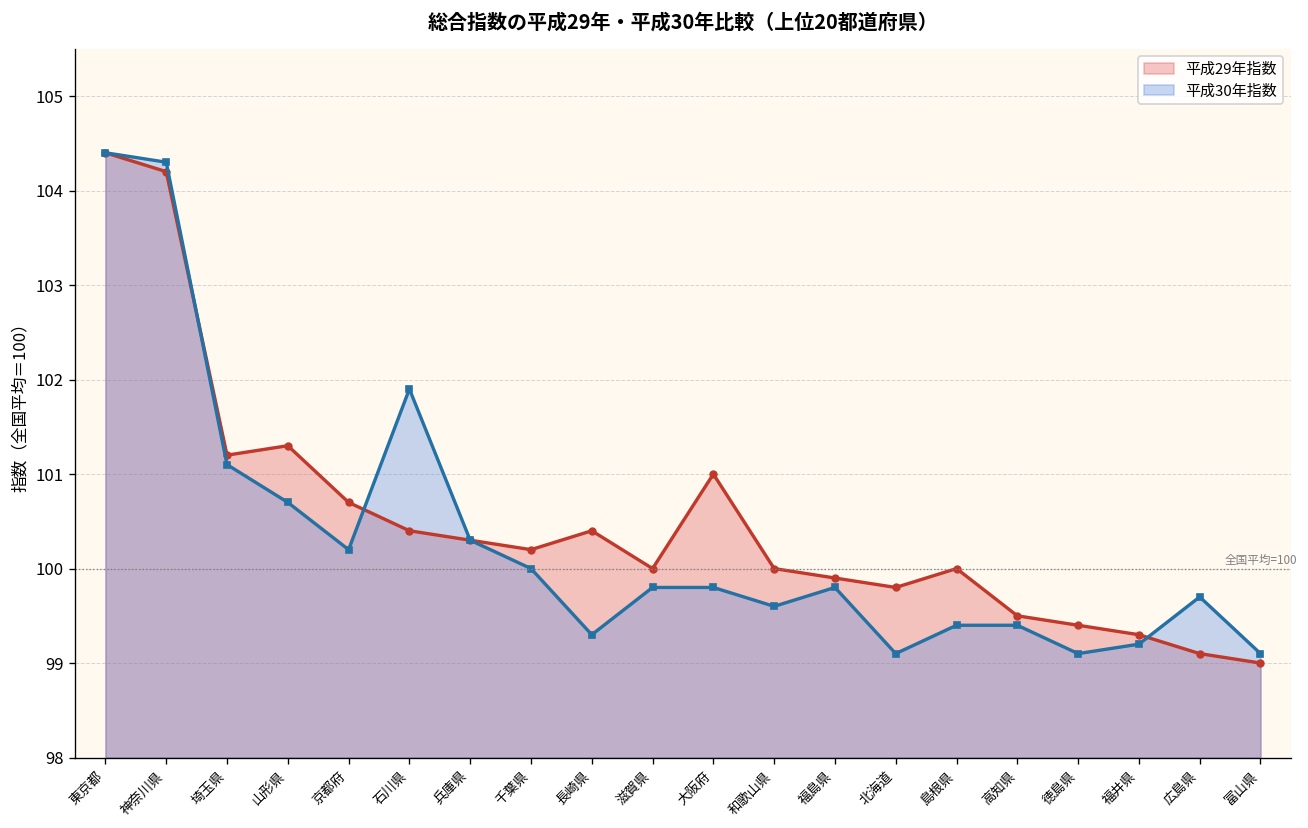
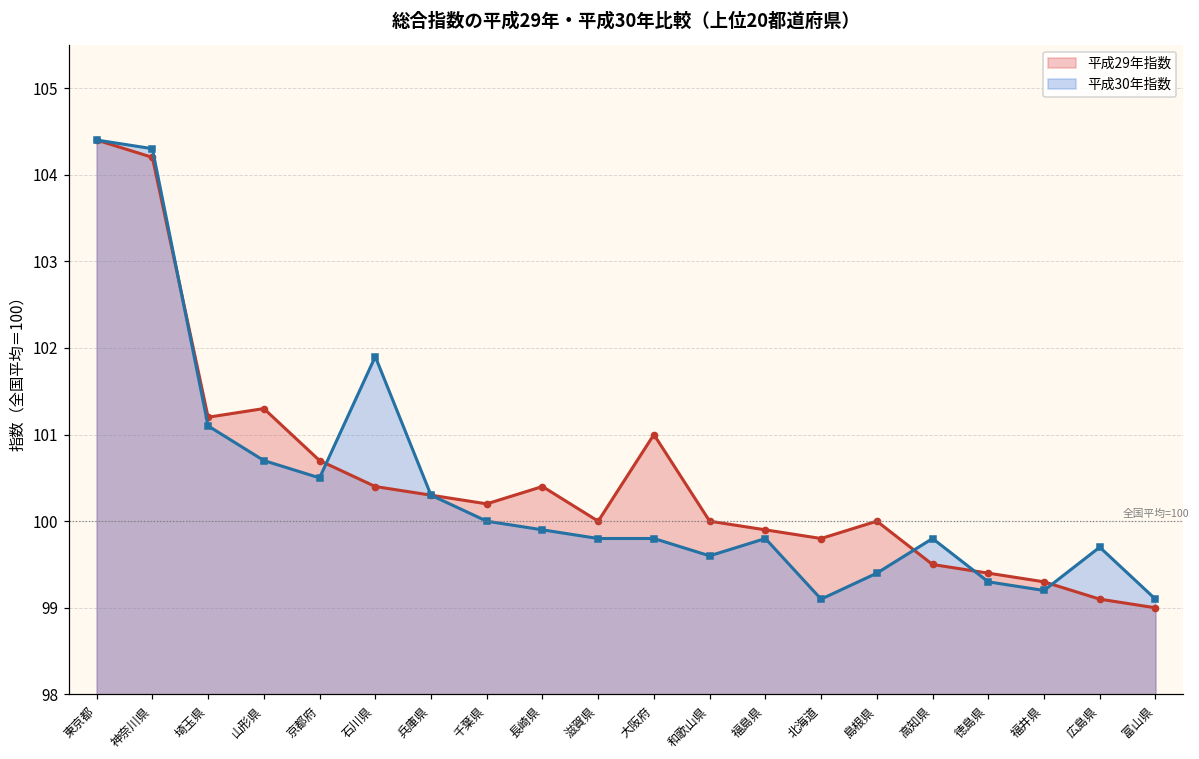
平成30年指数, 京都府: 100.2 -> 100.5
平成30年指数, 長崎県: 99.3 -> 99.9
平成30年指数, 高知県: 99.4 -> 99.8
平成30年指数, 徳島県: 99.1 -> 99.3
